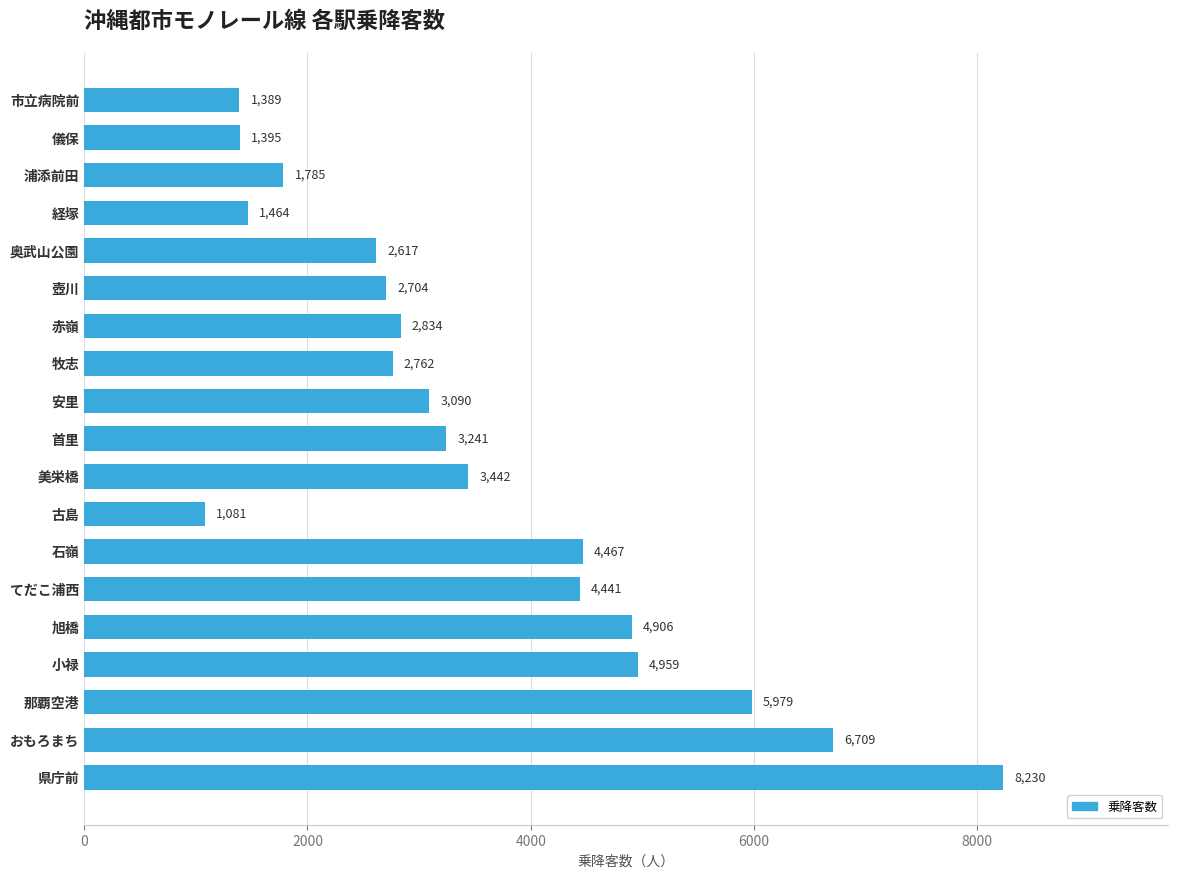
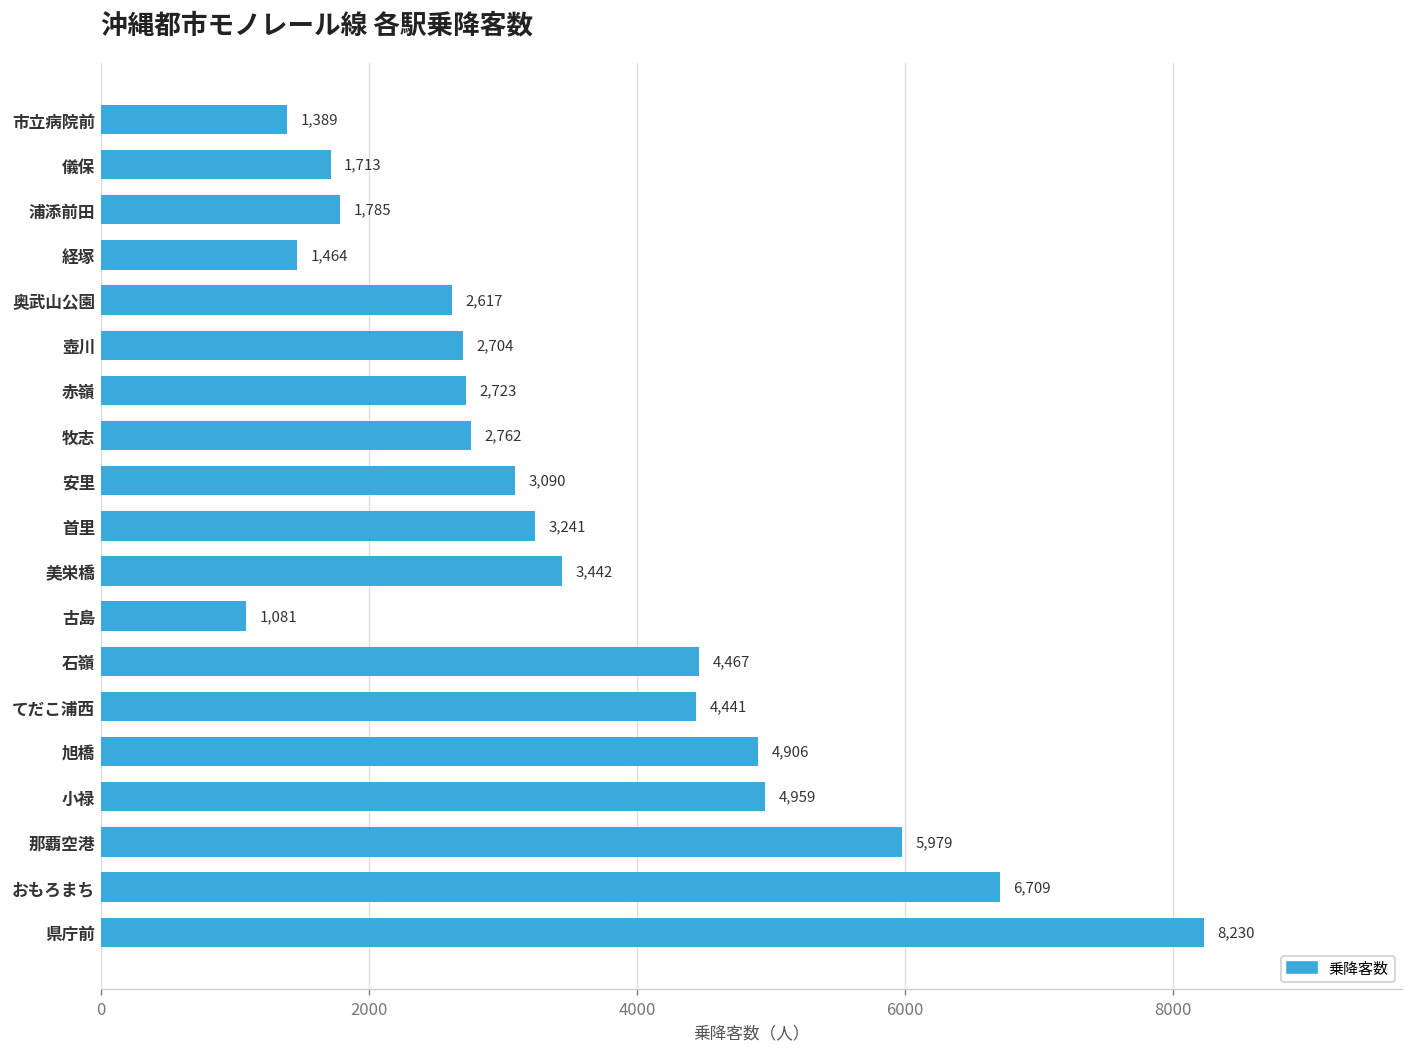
儀保: 1,395 -> 1,713
赤嶺: 2,834 -> 2,723
